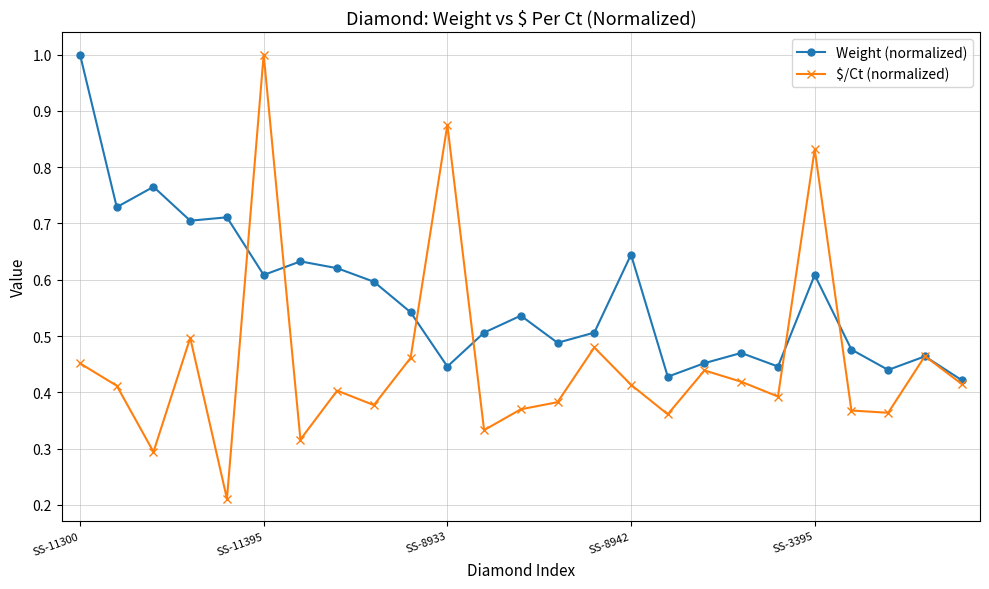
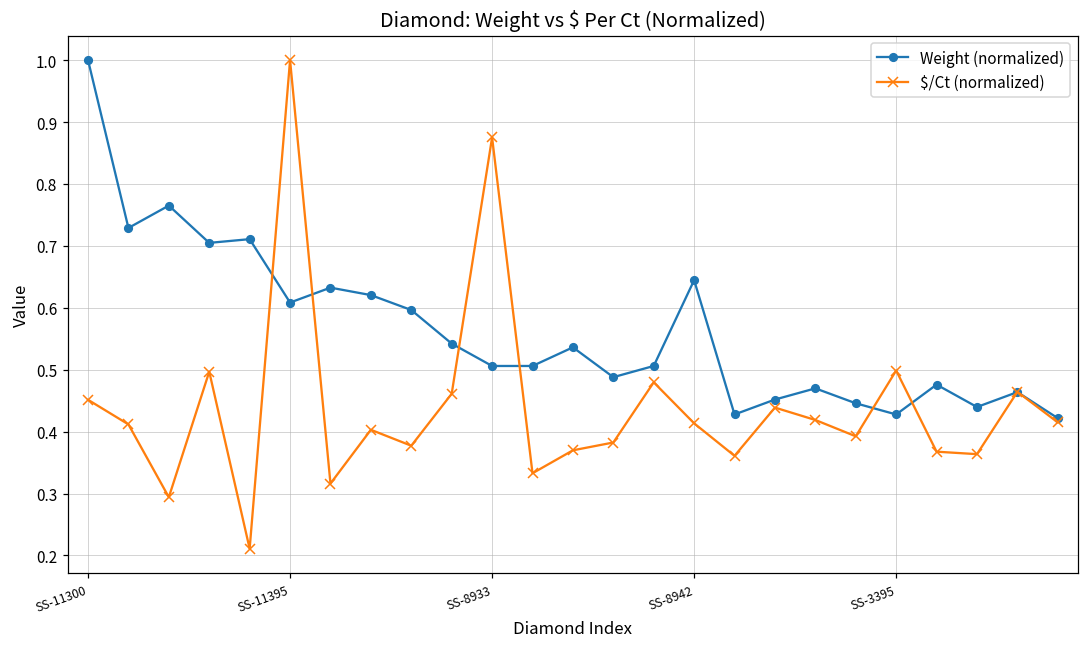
Weight (normalized), SS-8933: 0.45 -> 0.51
Weight (normalized), SS-3395: 0.61 -> 0.43
$/Ct (normalized), SS-3395: 0.83 -> 0.50
